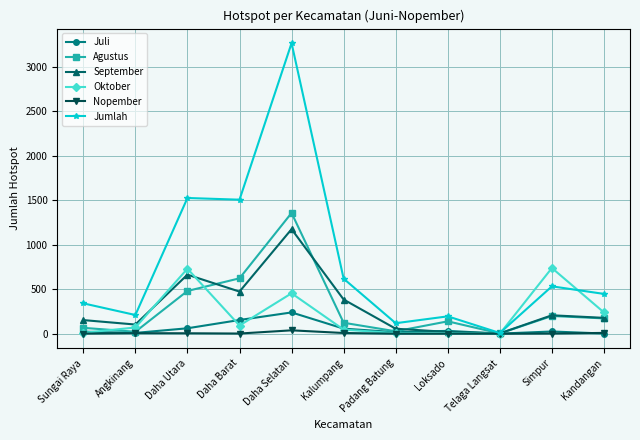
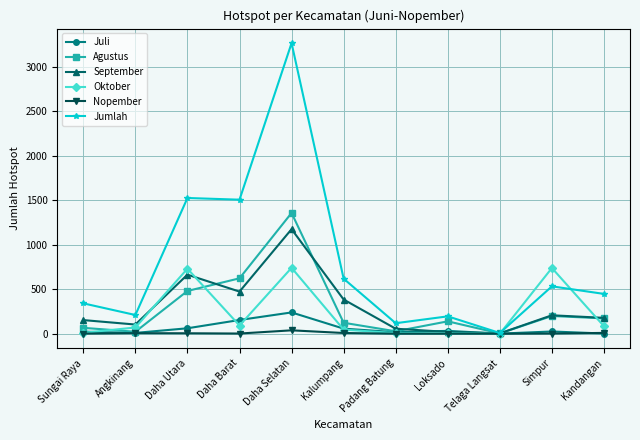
Oktober, Daha Selatan: 500 -> 700
Oktober, Kandangan: 200 -> 100
